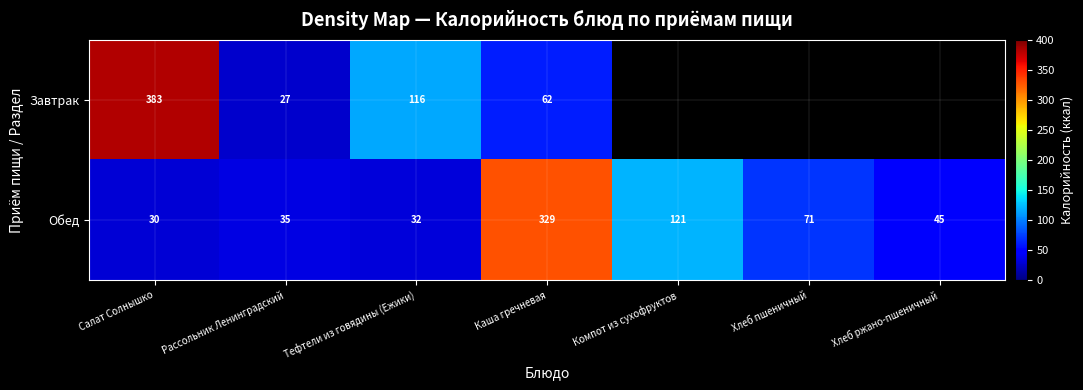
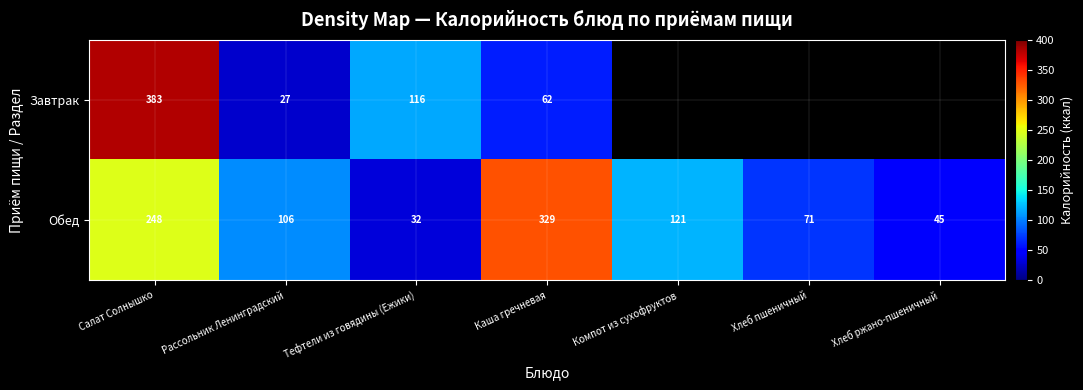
Обед, Салат Солнышко: 30 -> 248
Обед, Рассольник Ленинградский: 35 -> 106
